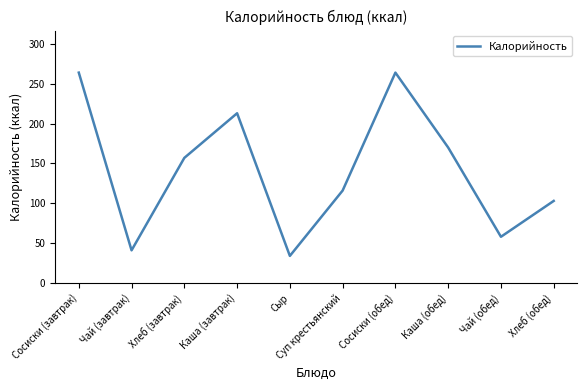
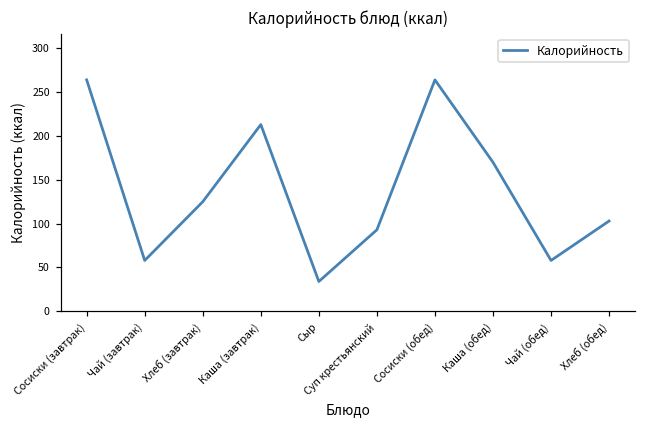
Чай (завтрак): 40 -> 60
Хлеб (завтрак): 160 -> 130
Суп крестьянский: 120 -> 90
